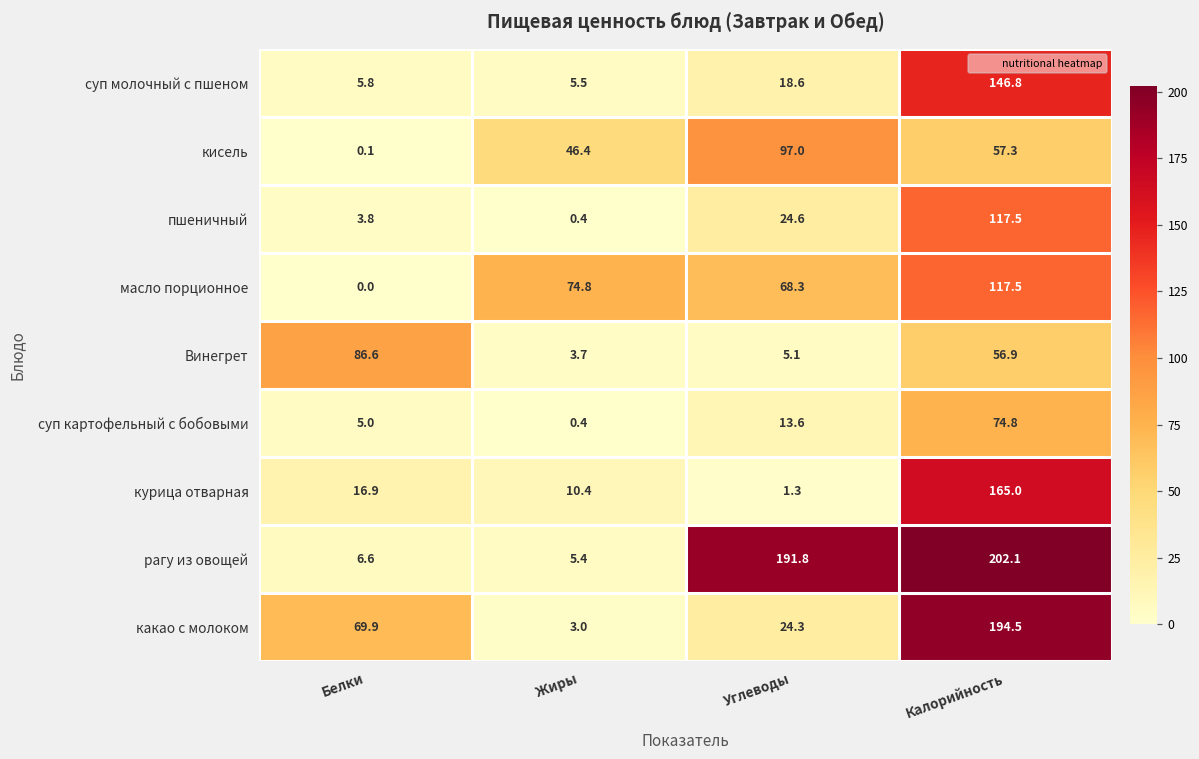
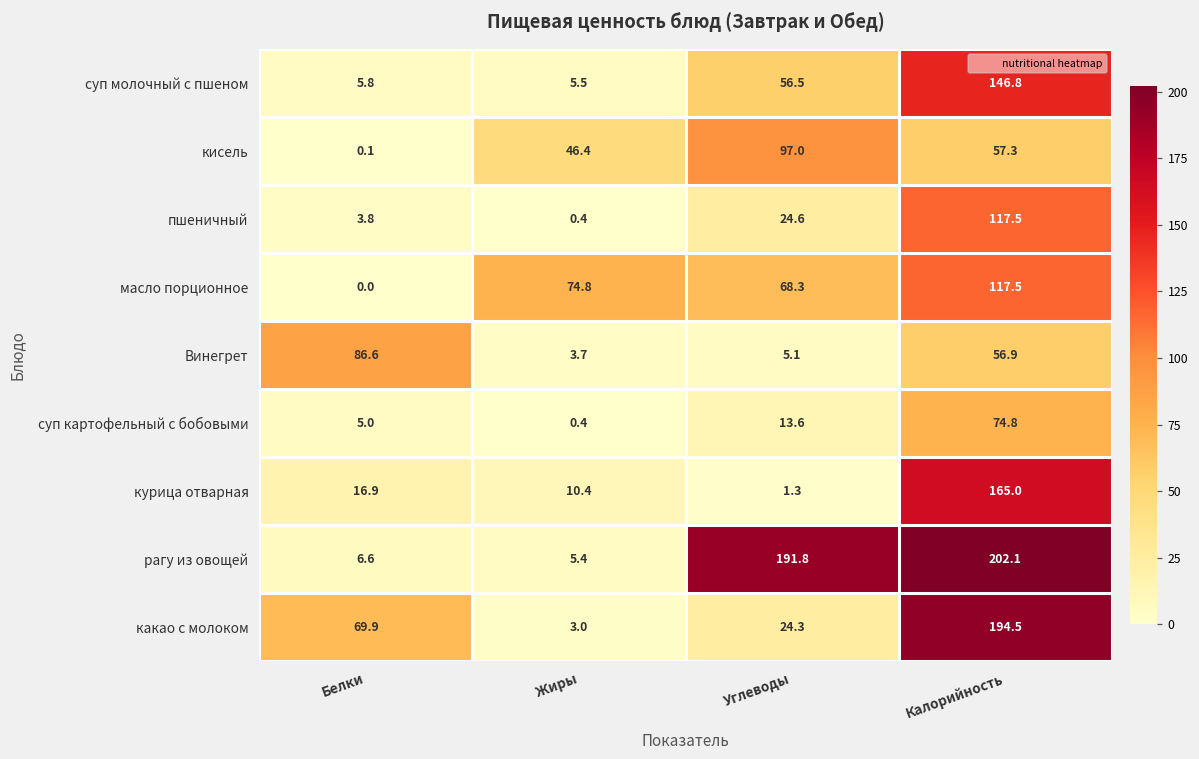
суп молочный с пшеном, Углеводы: 18.6 -> 56.5
